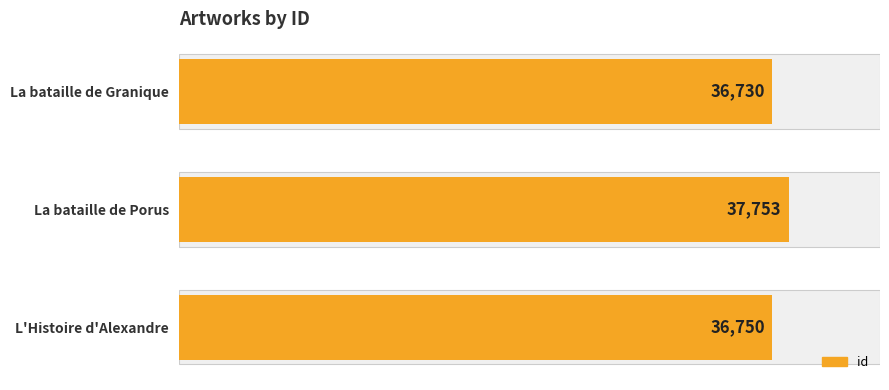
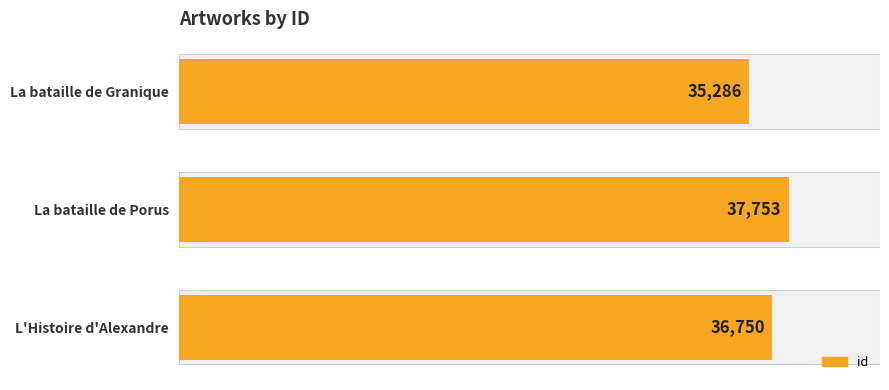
id, La bataille de Granique: 36,730 -> 35,286
